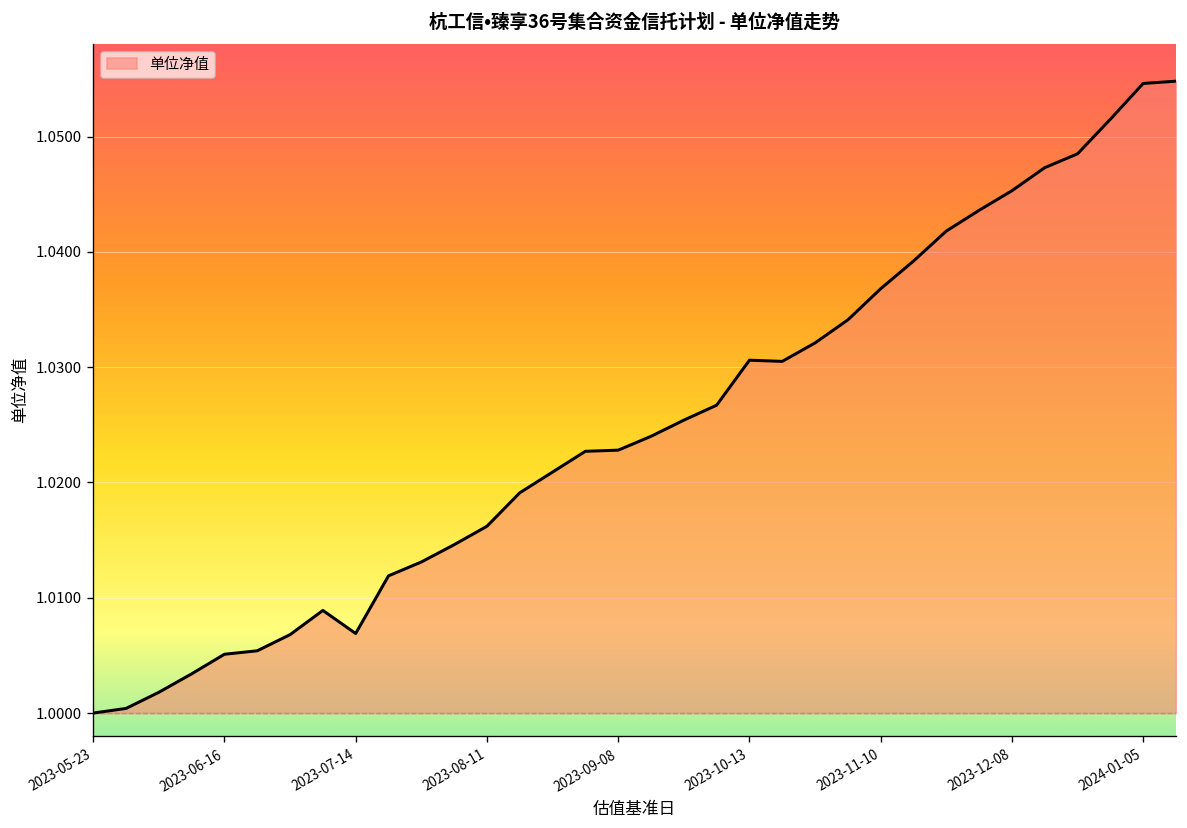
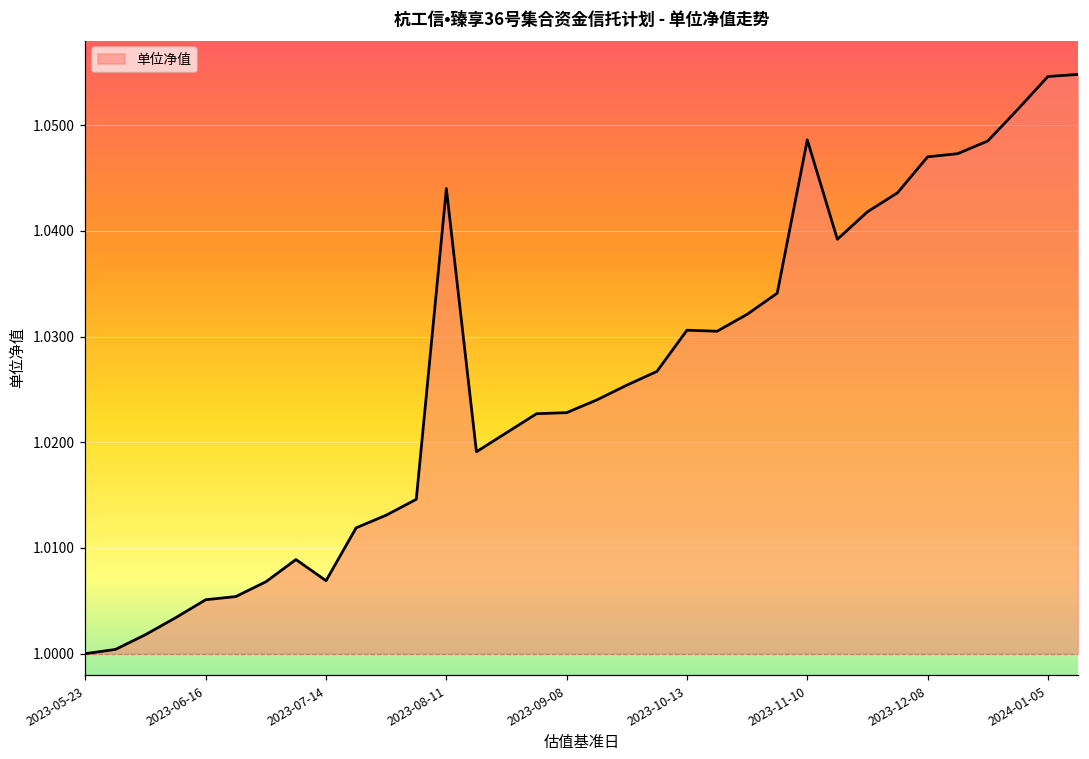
2023-08-11: 1.016 -> 1.044
2023-11-10: 1.037 -> 1.049
2023-12-08: 1.045 -> 1.047
